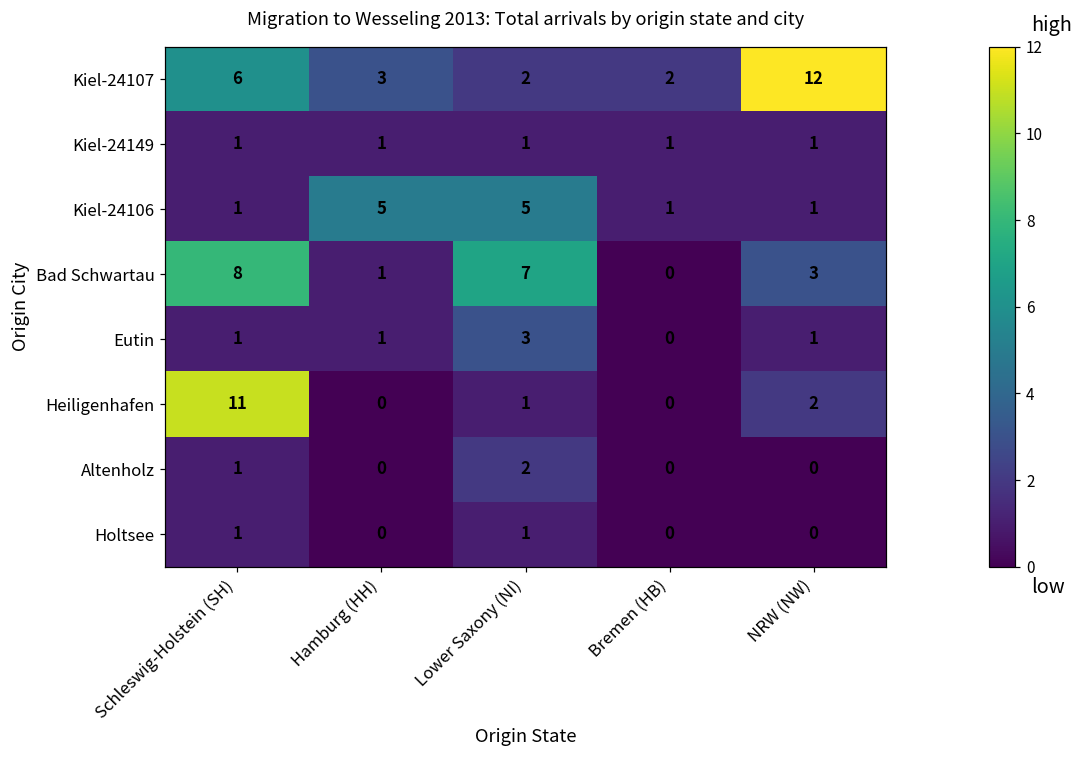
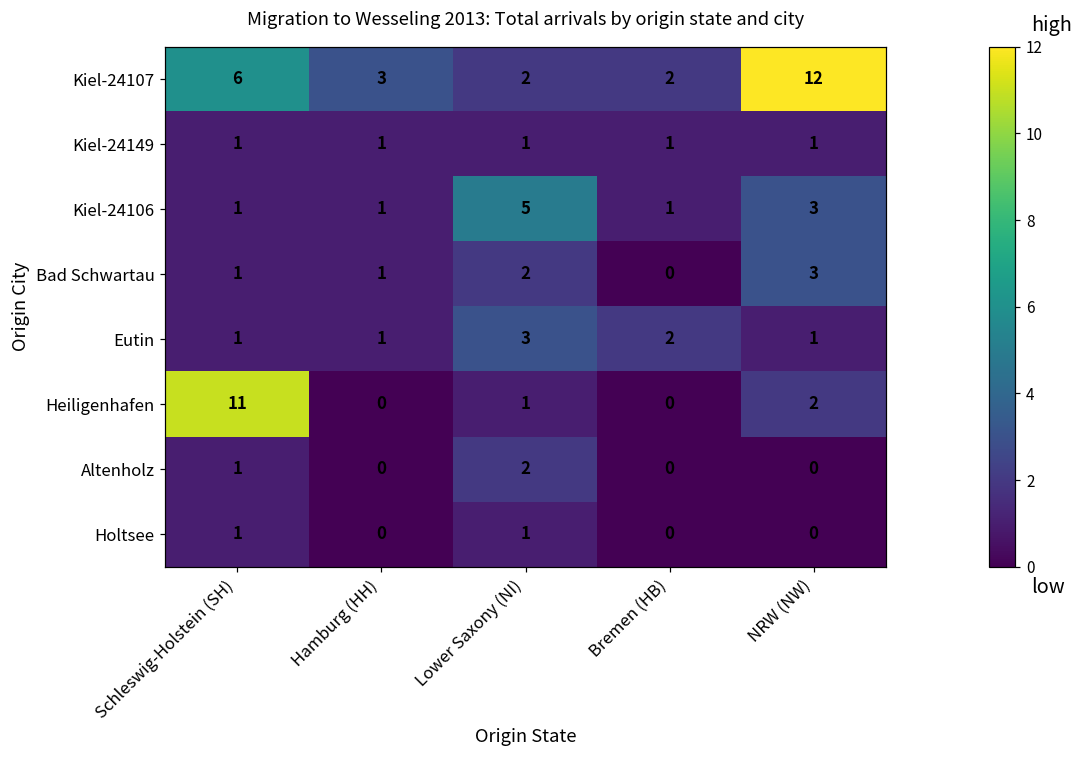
Kiel-24106, Hamburg (HH): 5 -> 1
Kiel-24106, NRW (NW): 1 -> 3
Bad Schwartau, Schleswig-Holstein (SH): 8 -> 1
Bad Schwartau, Lower Saxony (NI): 7 -> 2
Eutin, Bremen (HB): 0 -> 2
